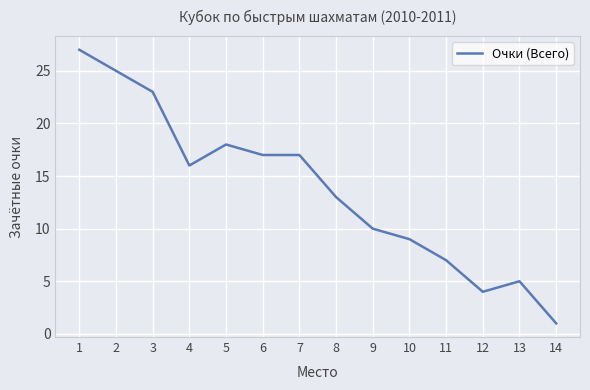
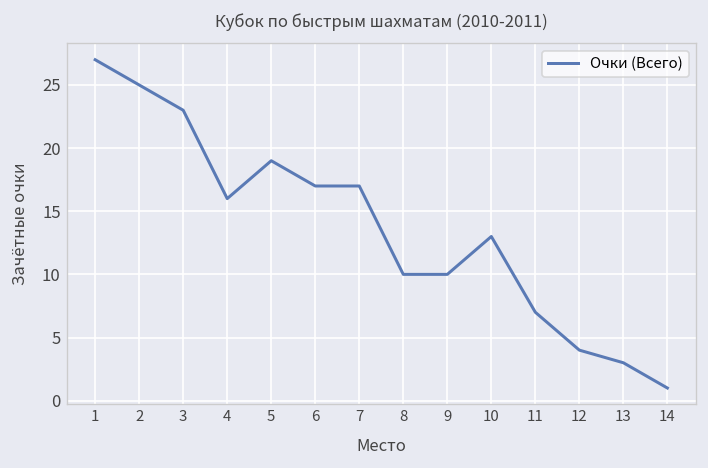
5: 18 -> 19
8: 13 -> 10
10: 9 -> 13
13: 5 -> 3
